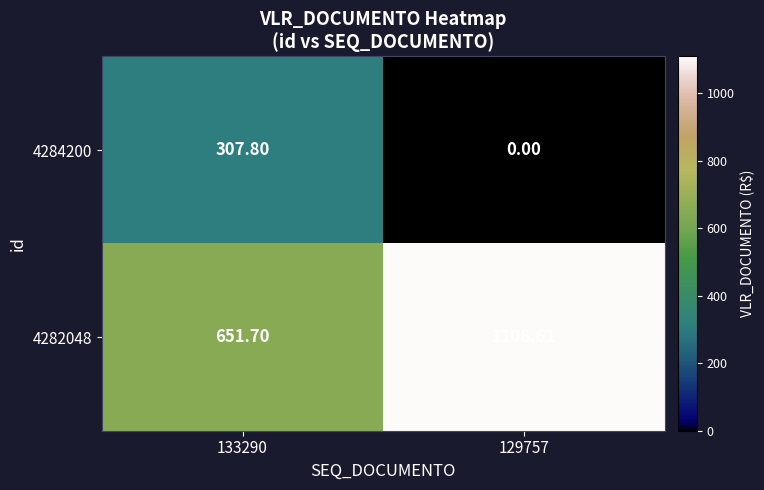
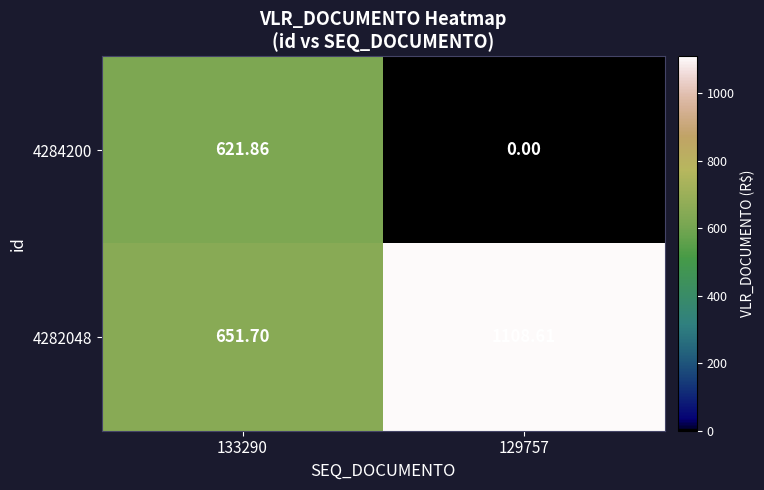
4284200, 133290: 307.80 -> 621.86
